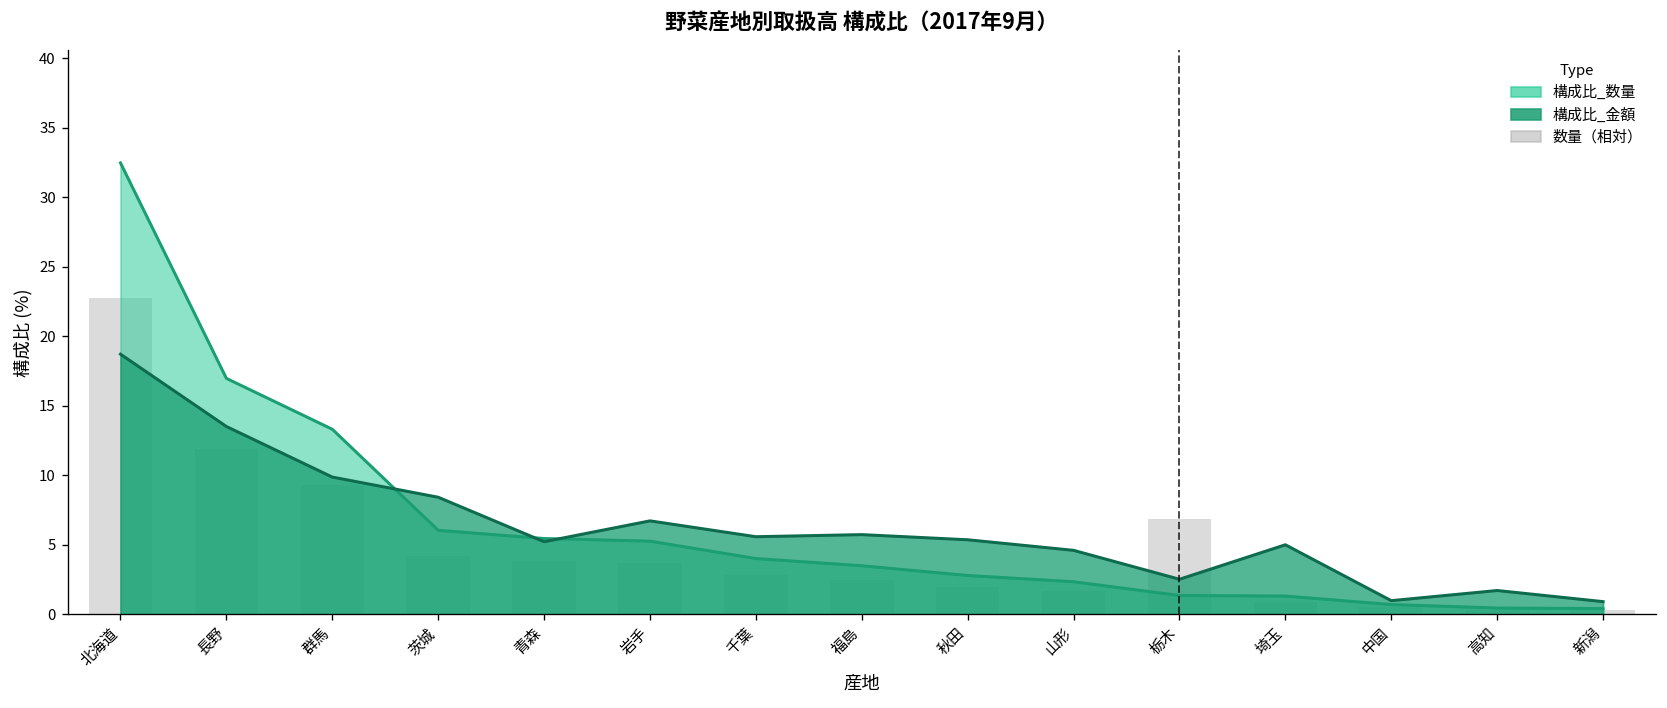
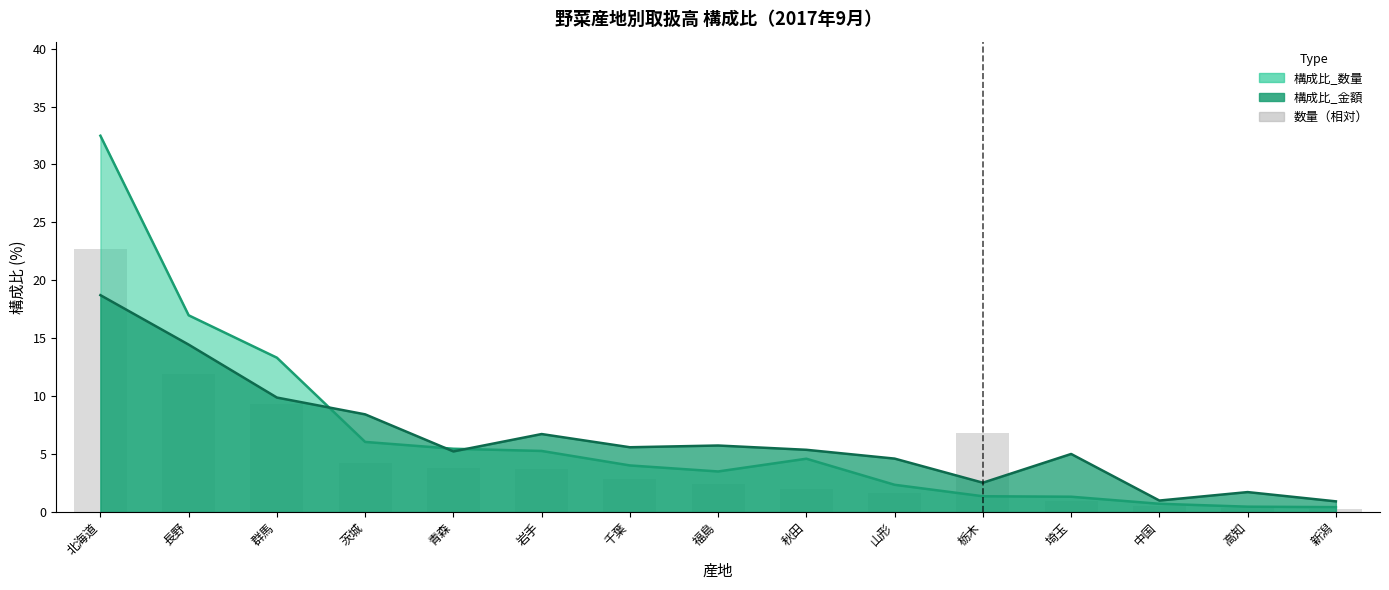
構成比_金額, 長野: 13.5 -> 14.5
構成比_数量, 秋田: 2.8 -> 4.6
